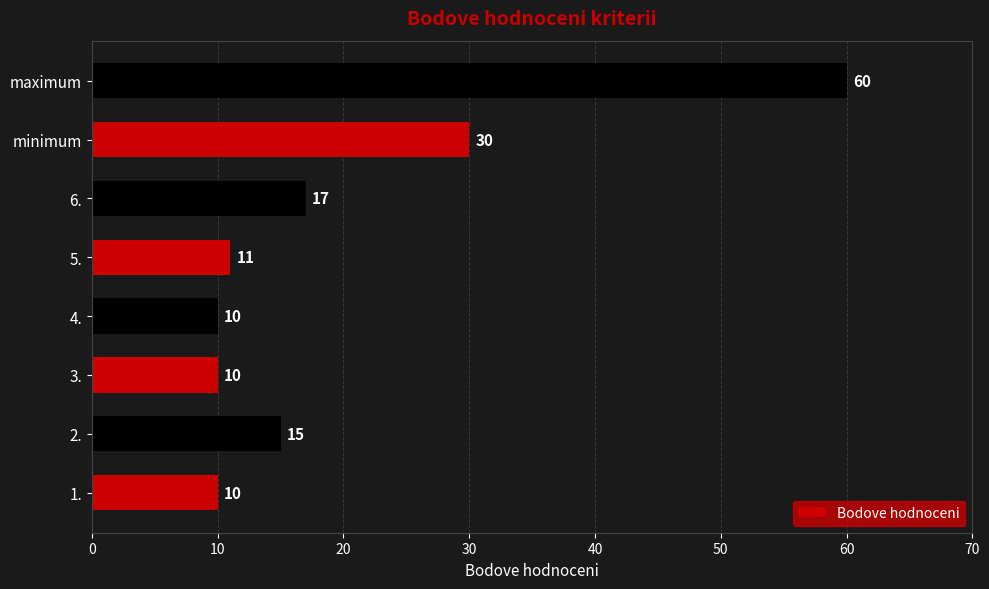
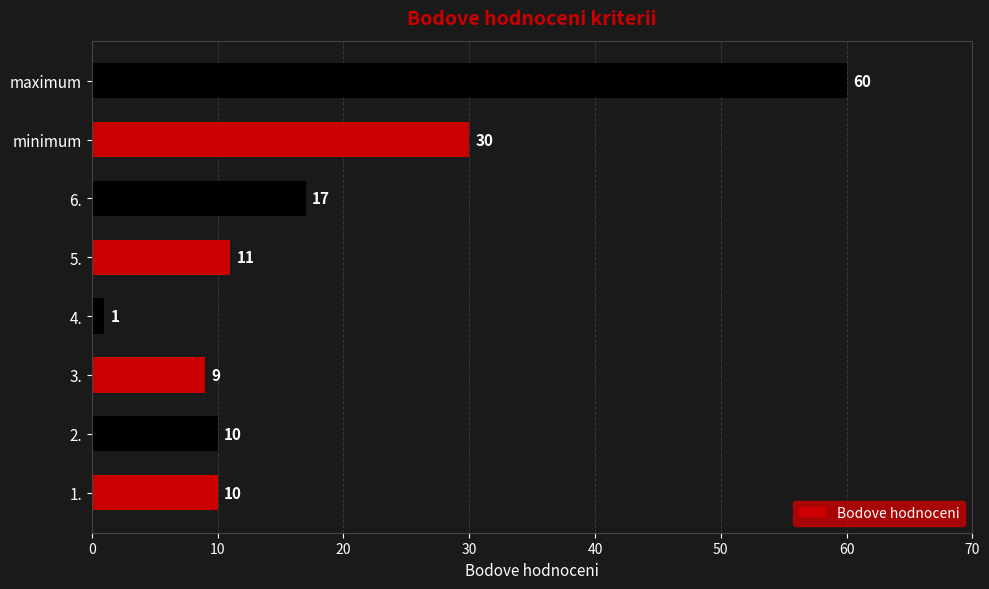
4.: 10 -> 1
3.: 10 -> 9
2.: 15 -> 10
